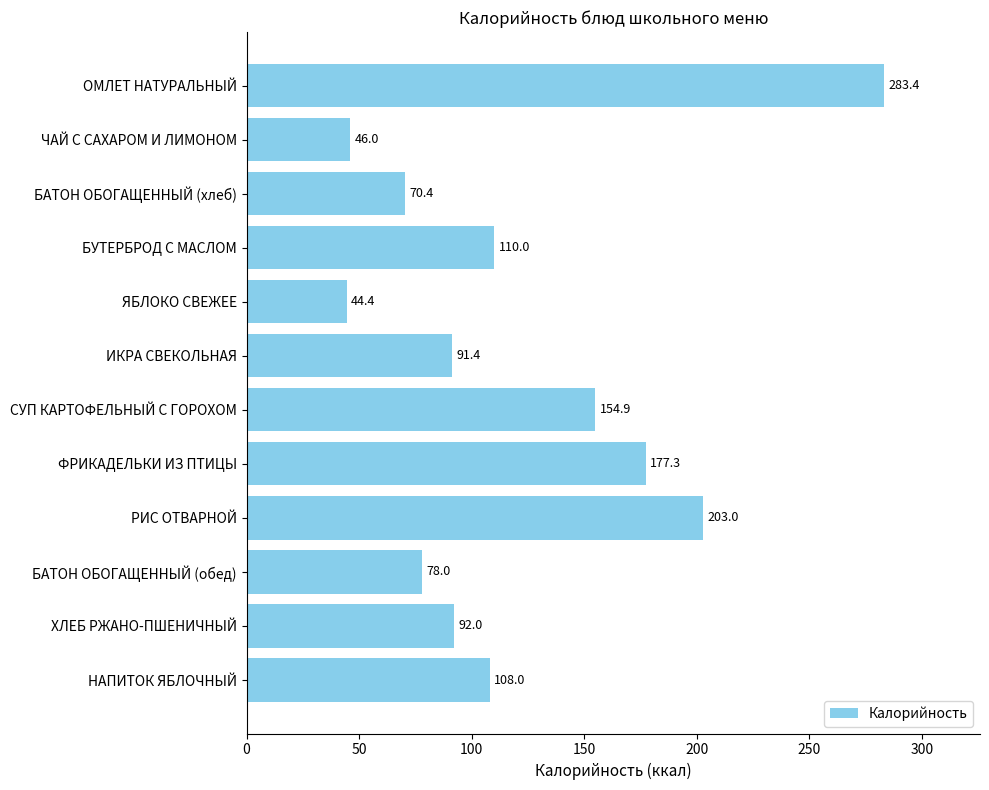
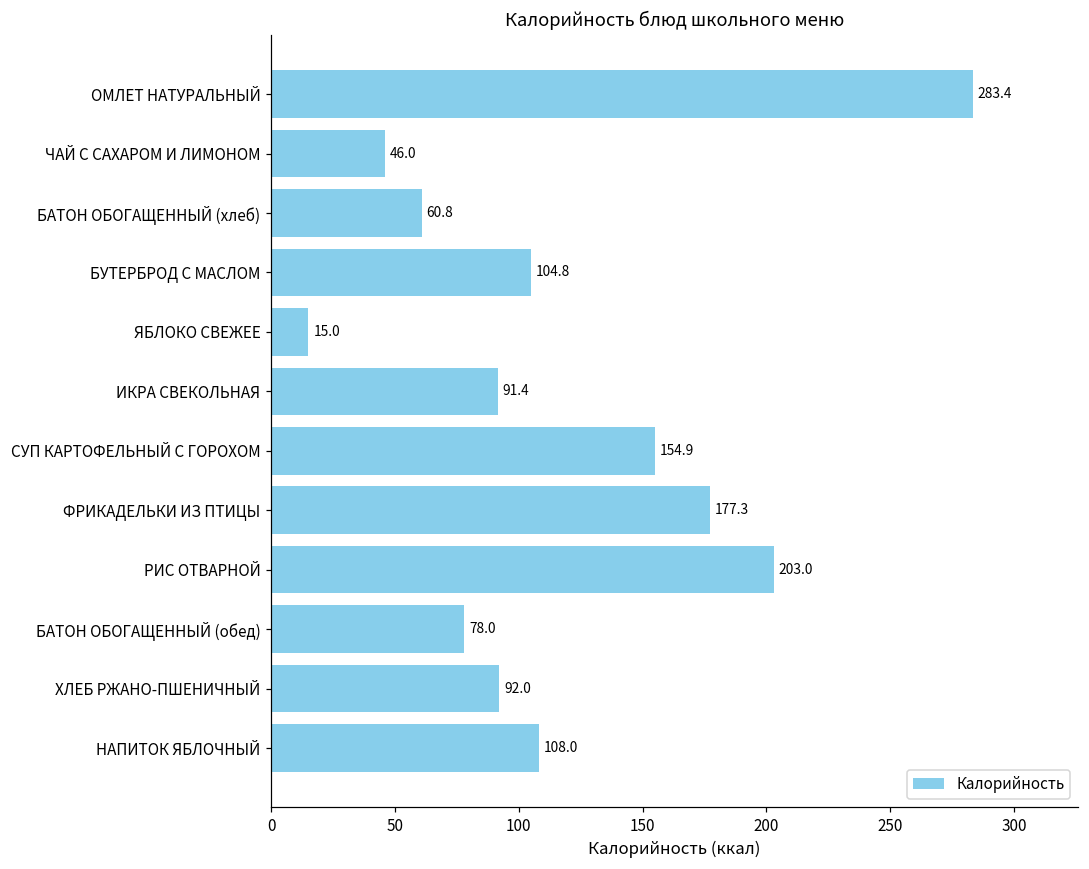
БАТОН ОБОГАЩЕННЫЙ (хлеб): 70.4 -> 60.8
БУТЕРБРОД С МАСЛОМ: 110.0 -> 104.8
ЯБЛОКО СВЕЖЕЕ: 44.4 -> 15.0
